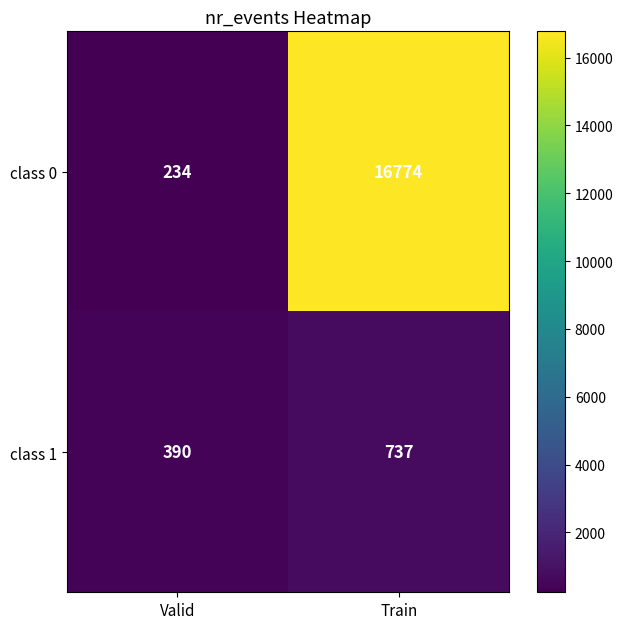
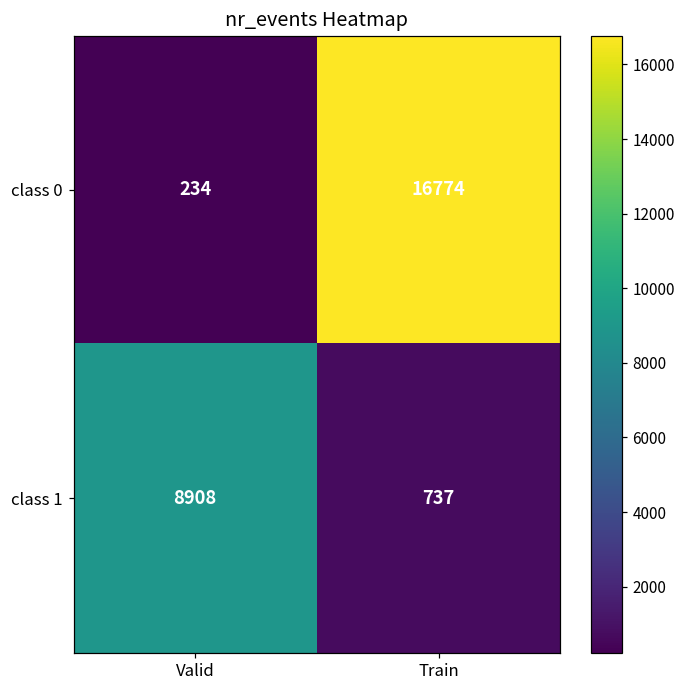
class 1, Valid: 390 -> 8908
